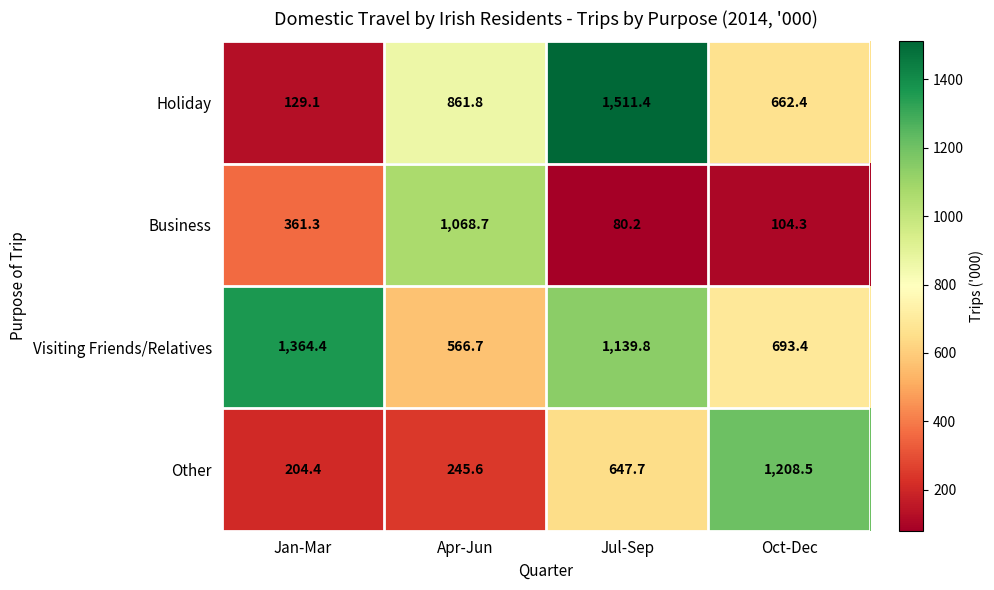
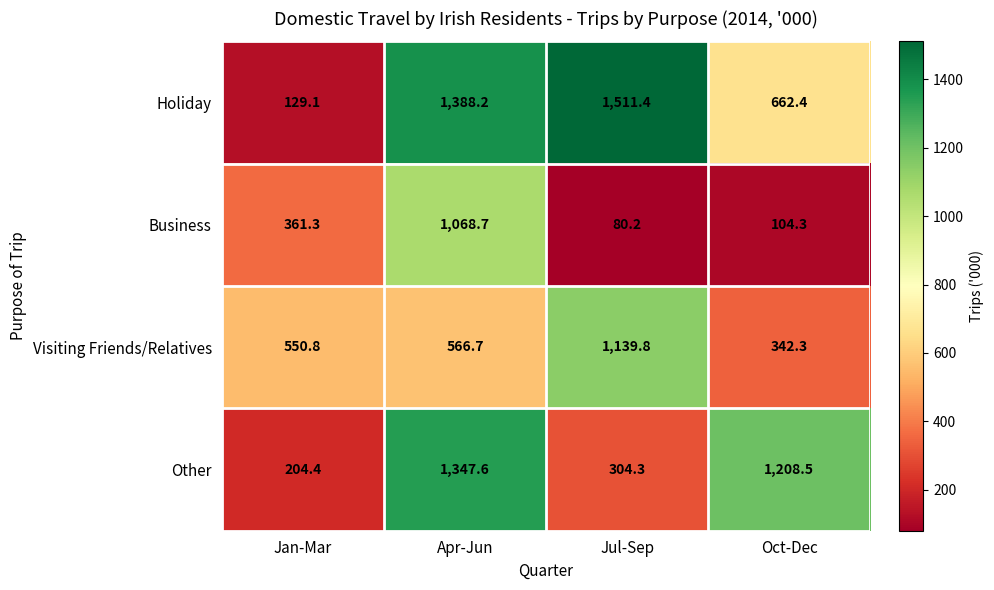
Holiday, Apr-Jun: 861.8 -> 1,388.2
Visiting Friends/Relatives, Jan-Mar: 1,364.4 -> 550.8
Visiting Friends/Relatives, Oct-Dec: 693.4 -> 342.3
Other, Apr-Jun: 245.6 -> 1,347.6
Other, Jul-Sep: 647.7 -> 304.3
